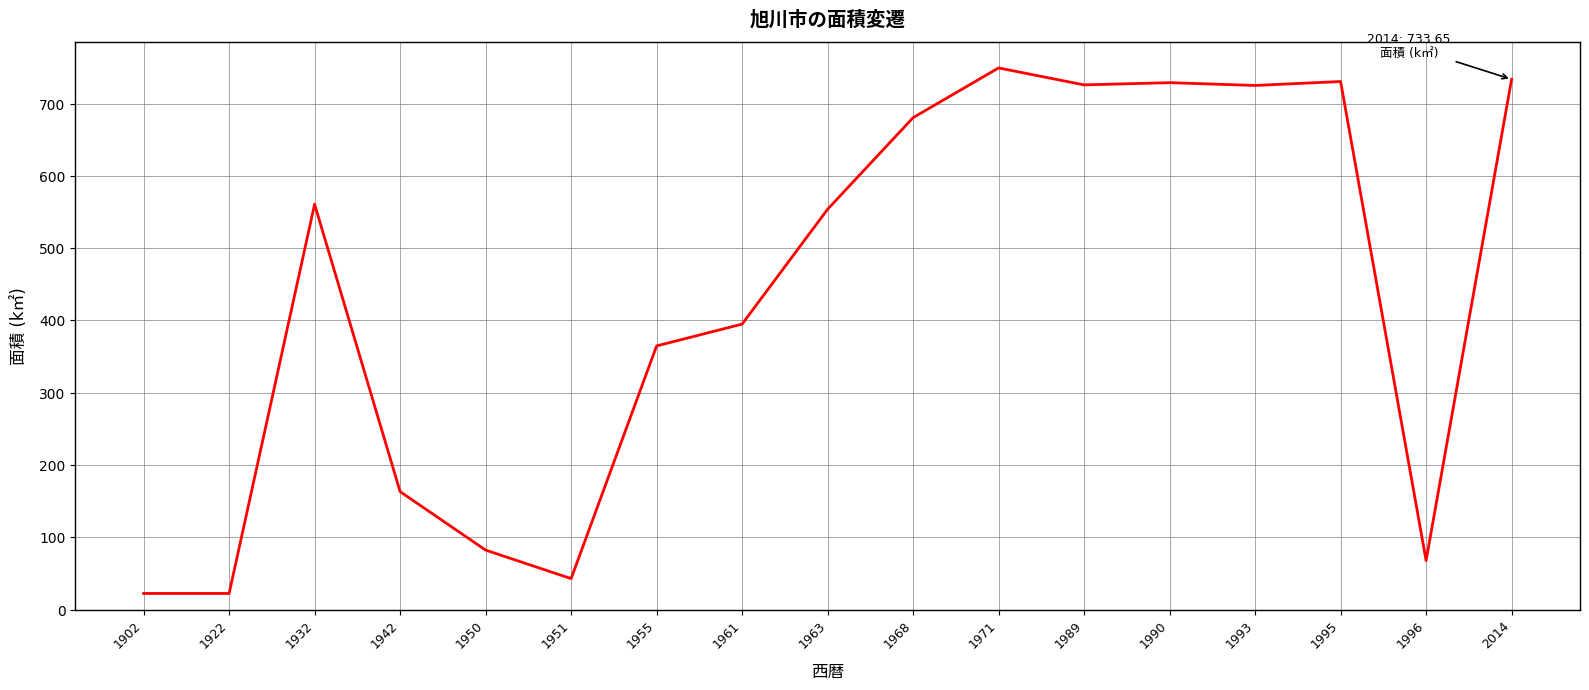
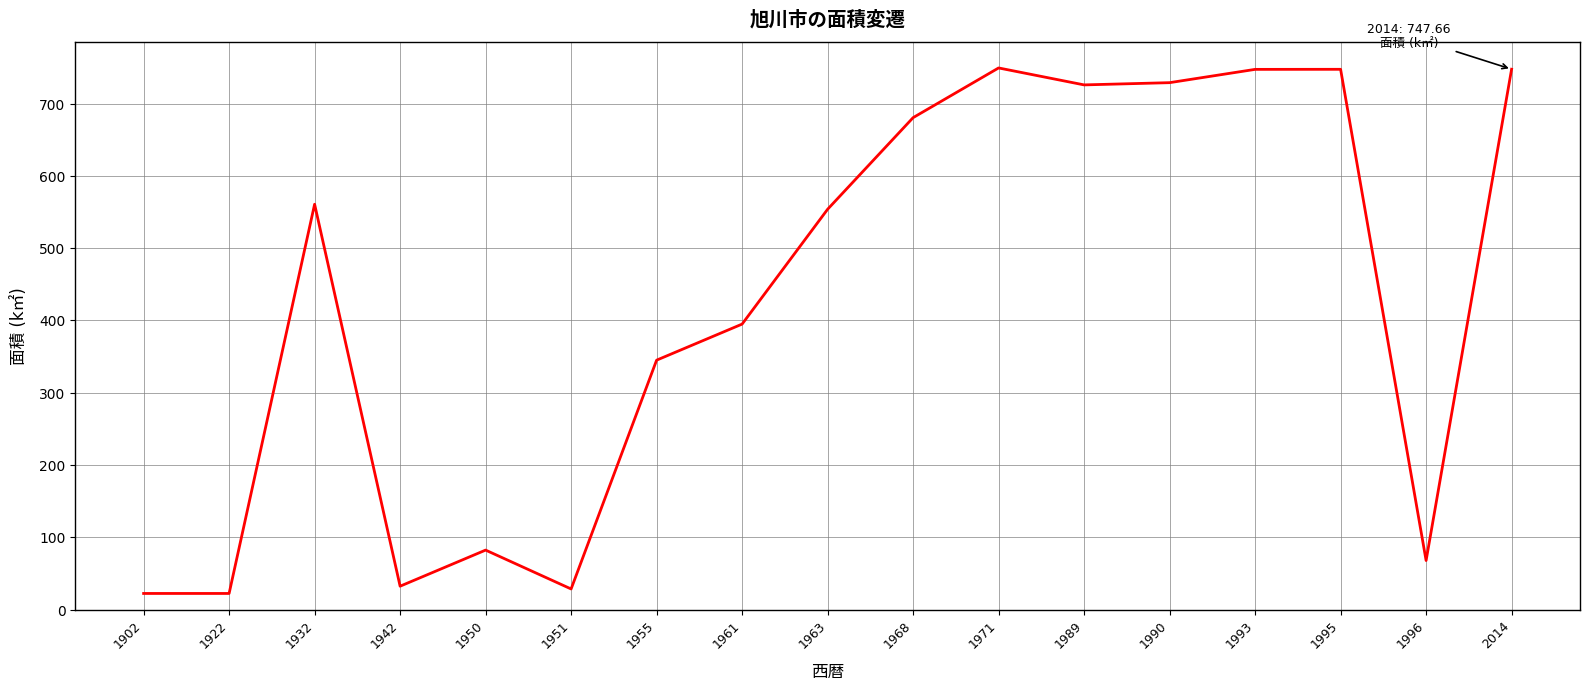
1942: 160 -> 30
1951: 40 -> 30
1955: 360 -> 350
1993: 730 -> 750
1995: 730 -> 750
2014: 733.65 -> 747.66
